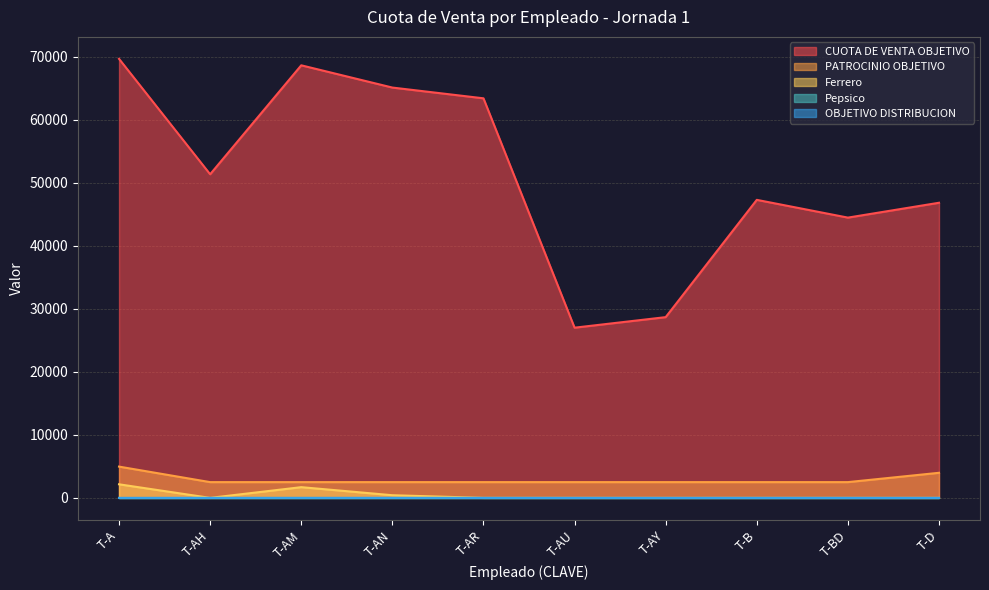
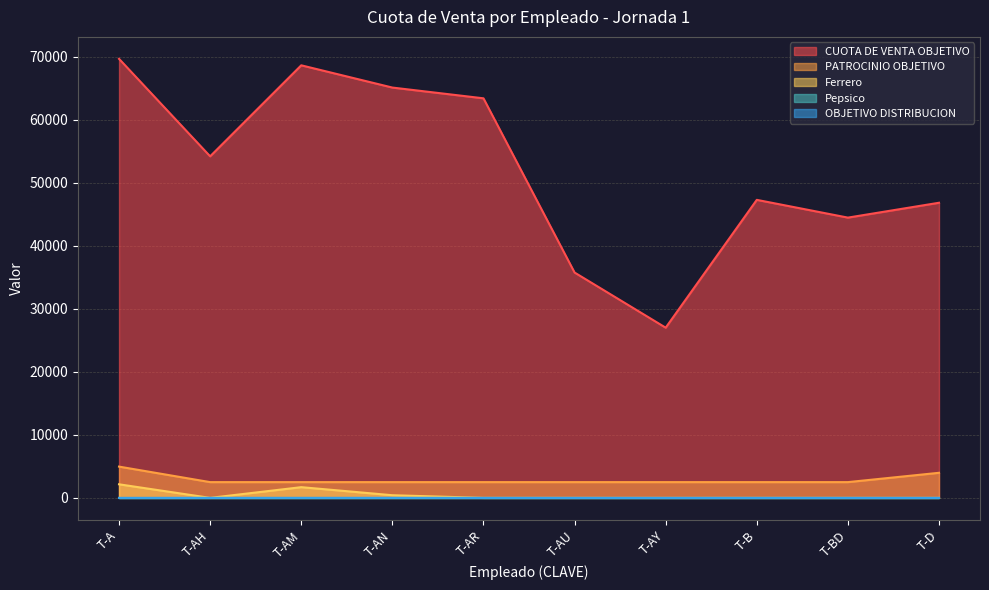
CUOTA DE VENTA OBJETIVO, T-AH: 51000 -> 54000
CUOTA DE VENTA OBJETIVO, T-AU: 27000 -> 36000
CUOTA DE VENTA OBJETIVO, T-AY: 29000 -> 27000
